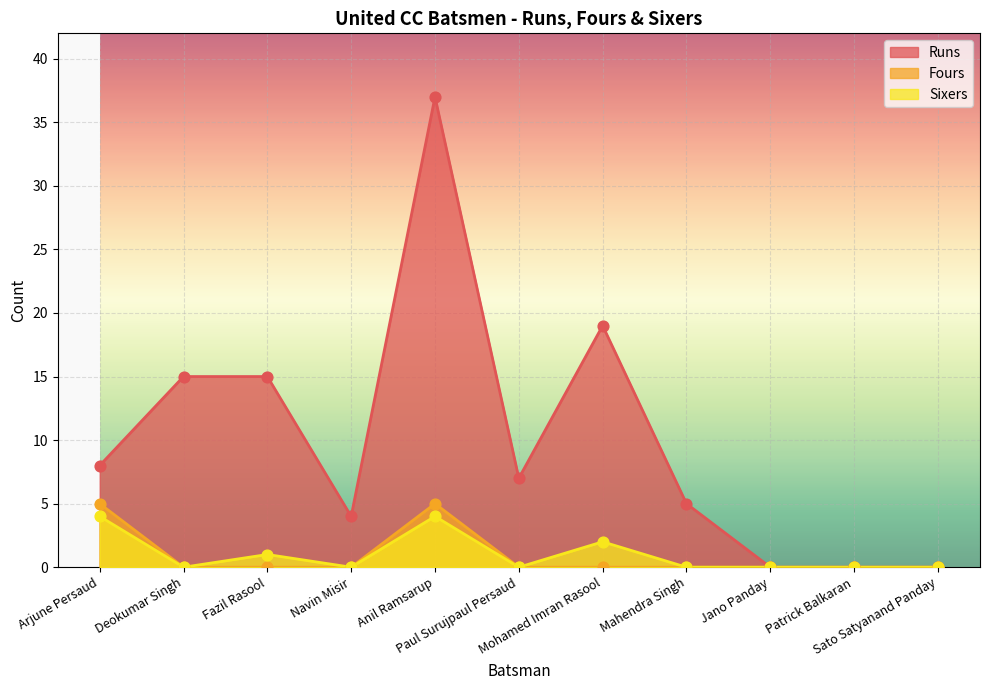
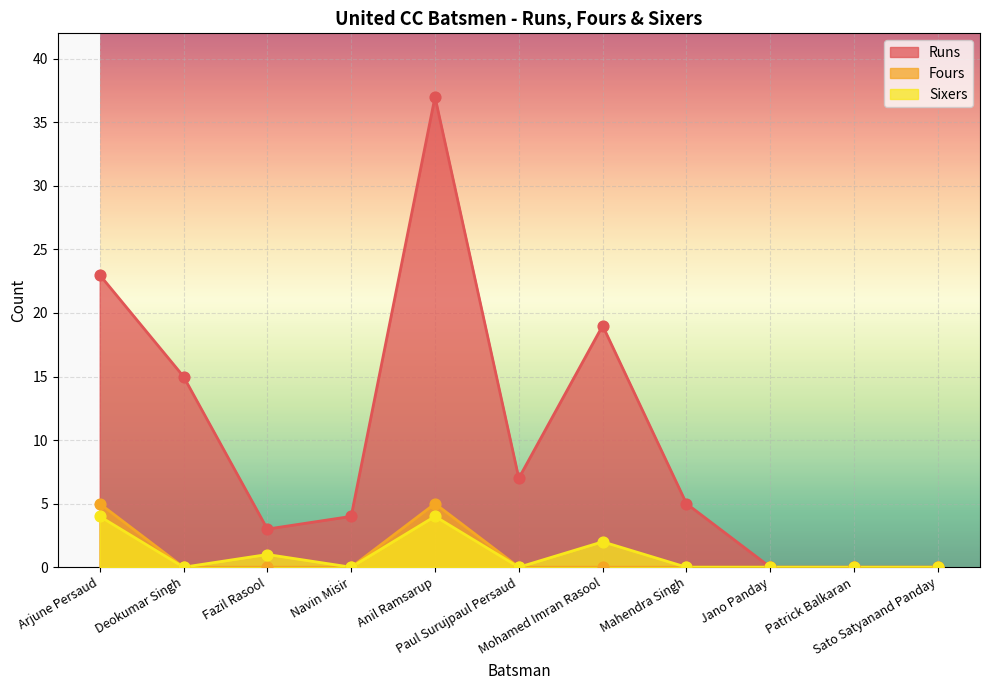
Runs, Arjune Persaud: 8 -> 23
Runs, Fazil Rasool: 15 -> 3
